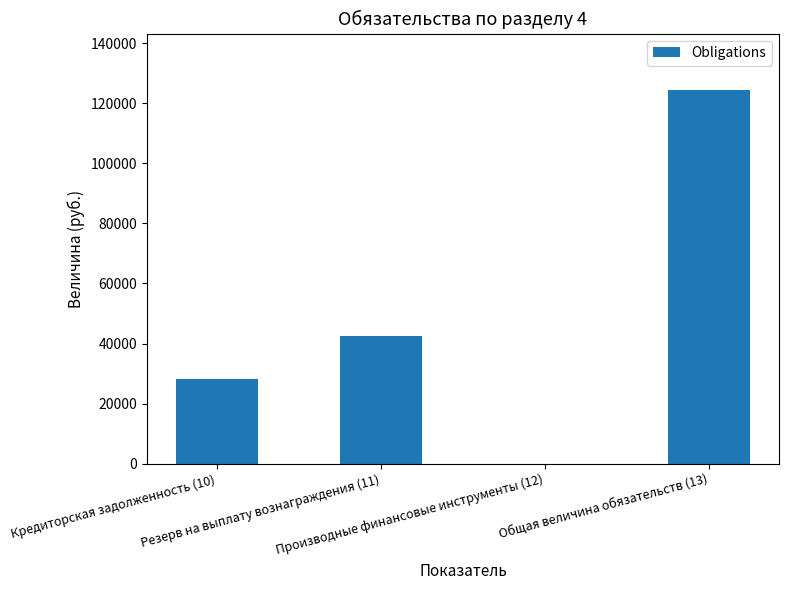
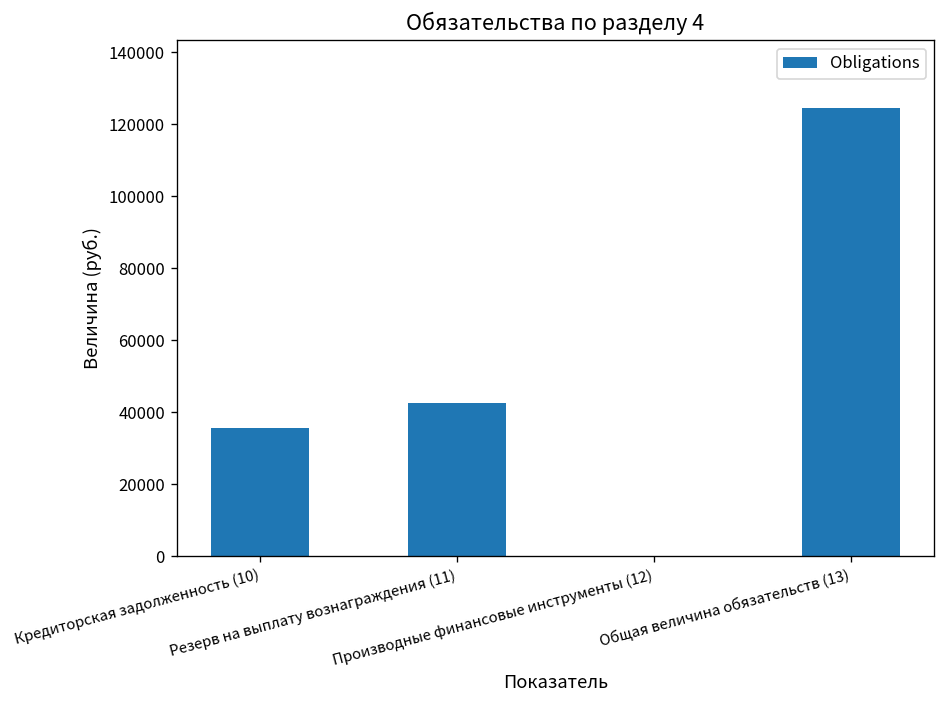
Кредиторская задолженность (10): 28000 -> 36000
